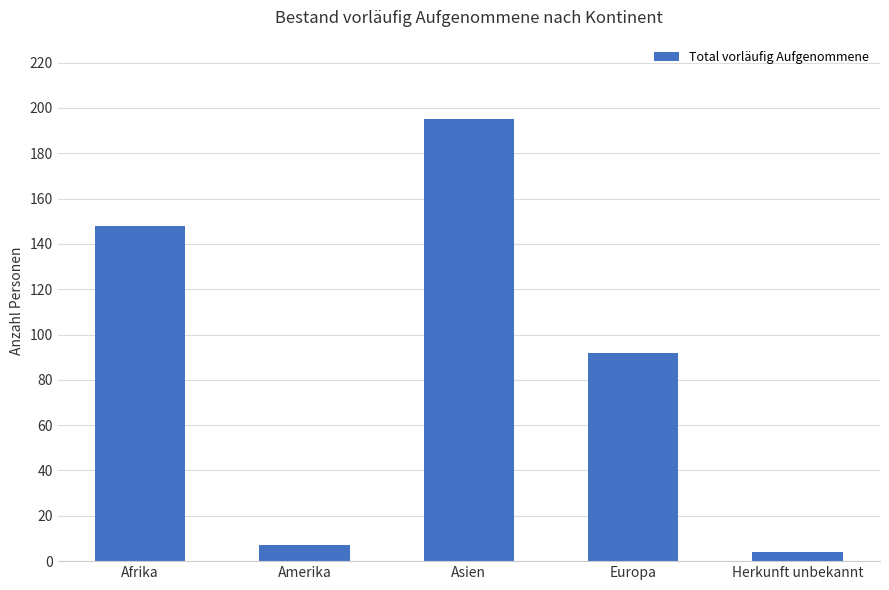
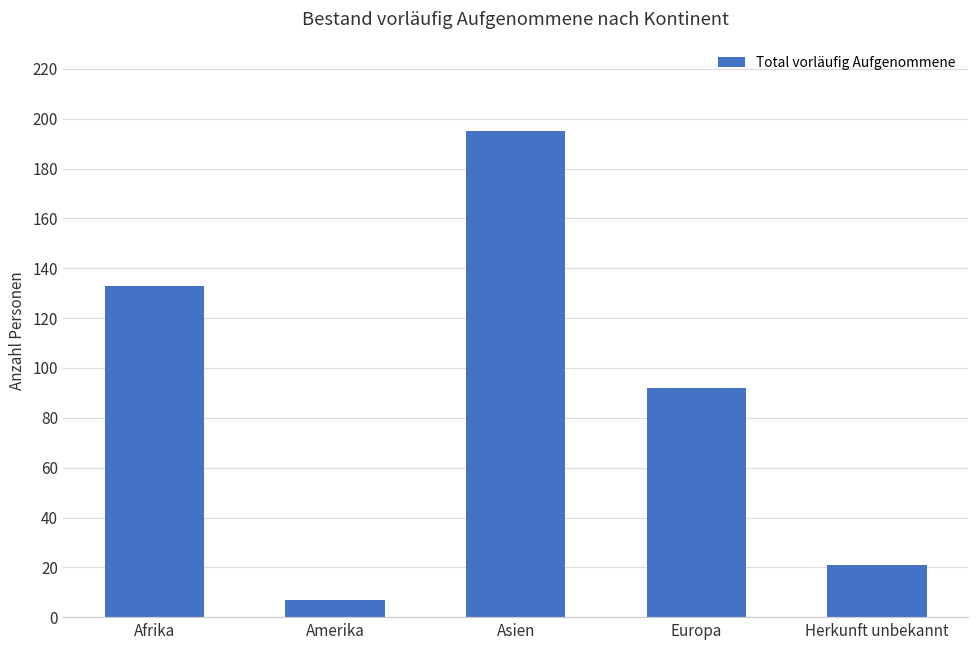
Afrika: 148 -> 133
Herkunft unbekannt: 4 -> 21
